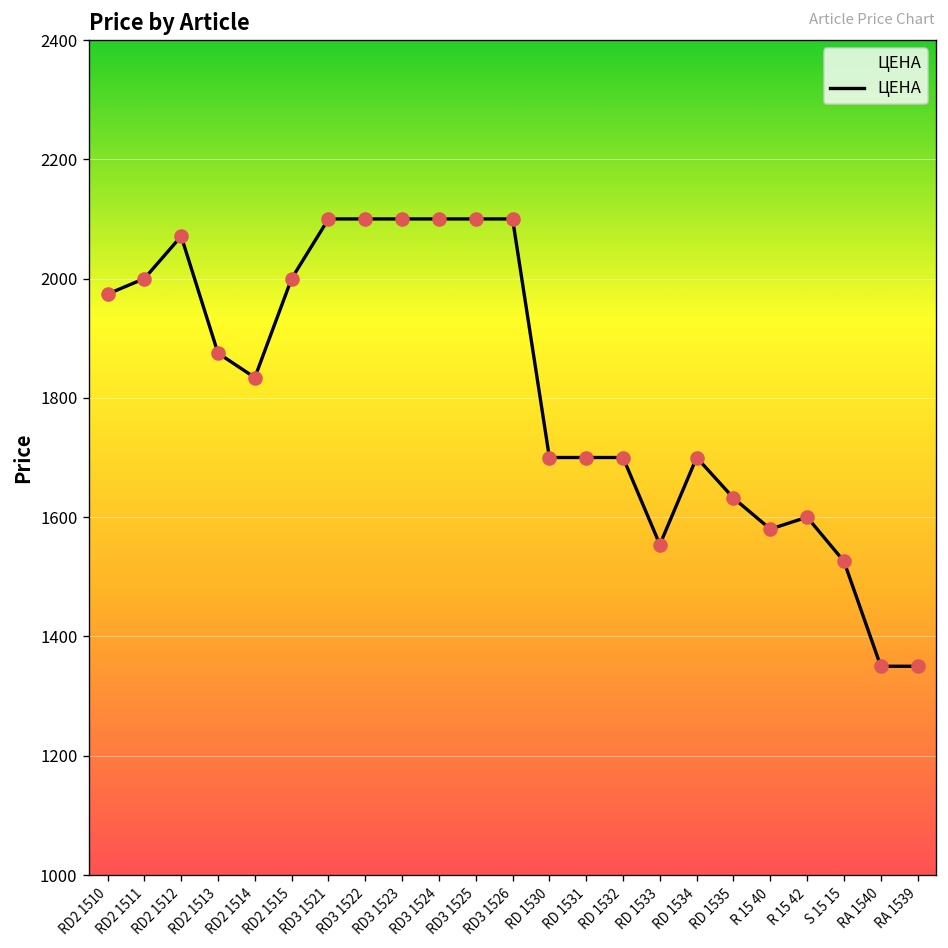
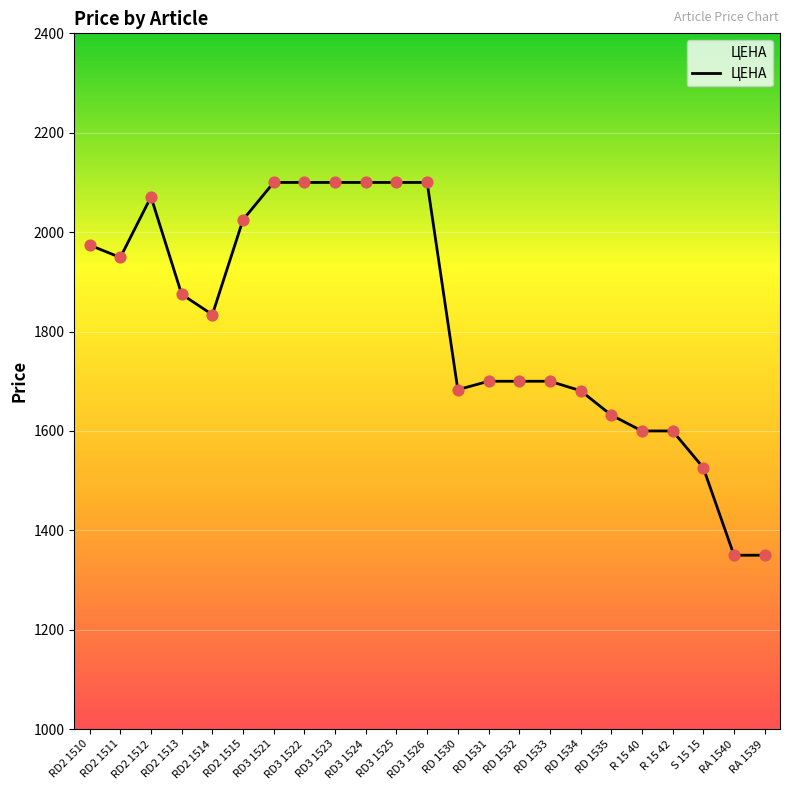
RD2 1511: 2000 -> 1950
RD2 1515: 2000 -> 2030
RD 1530: 1700 -> 1680
RD 1533: 1550 -> 1700
RD 1534: 1700 -> 1680
R 15 40: 1580 -> 1600
